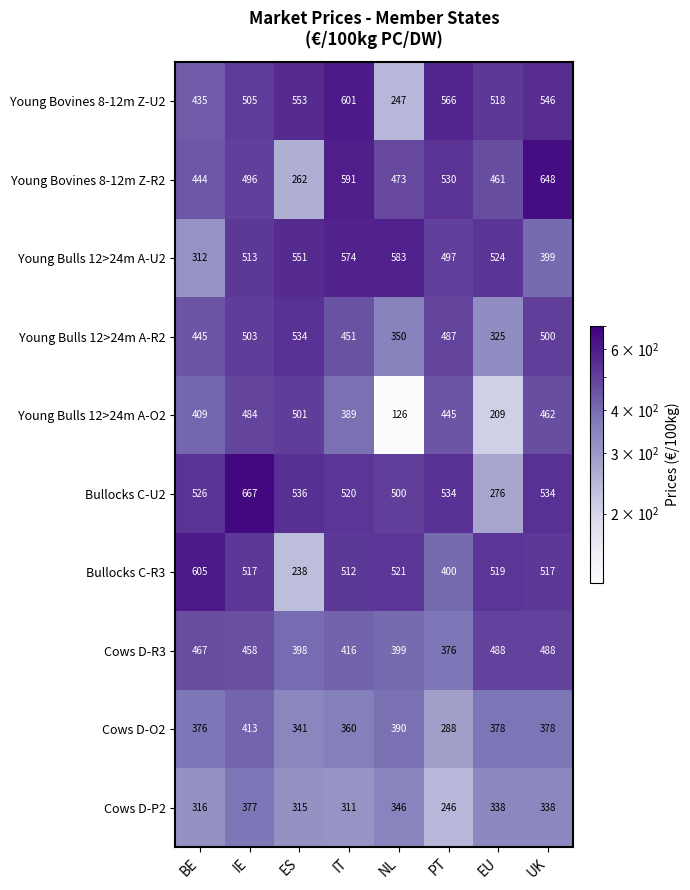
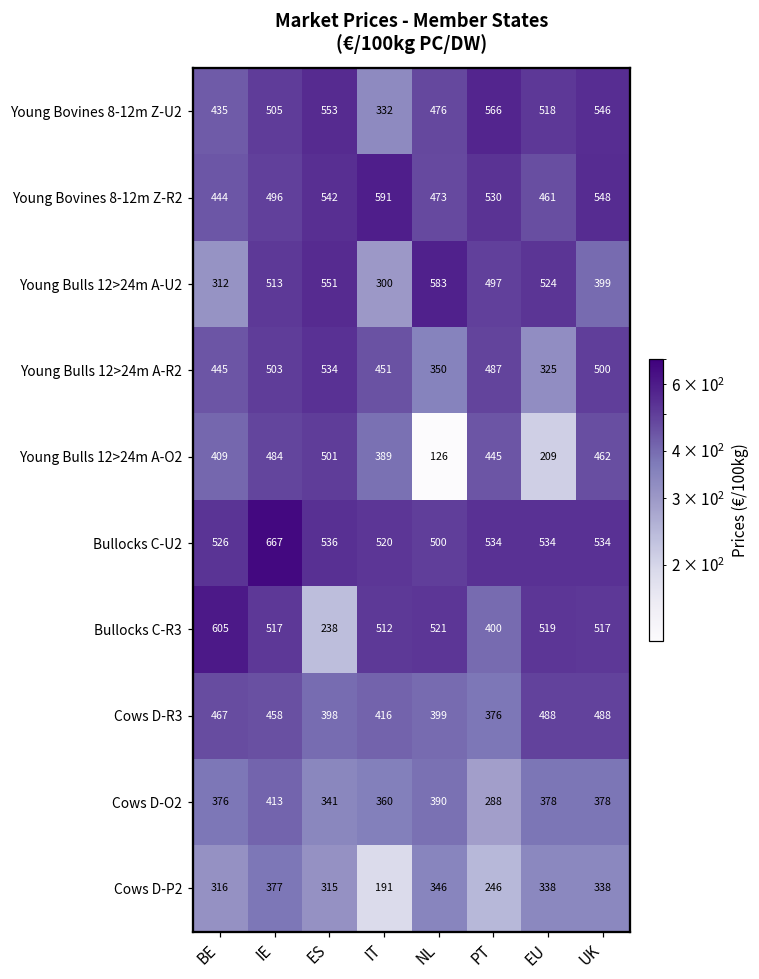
Young Bovines 8-12m Z-U2, IT: 601 -> 332
Young Bovines 8-12m Z-U2, NL: 247 -> 476
Young Bovines 8-12m Z-R2, ES: 262 -> 542
Young Bovines 8-12m Z-R2, UK: 648 -> 548
Young Bulls 12>24m A-U2, IT: 574 -> 300
Bullocks C-U2, EU: 276 -> 534
Cows D-P2, IT: 311 -> 191
